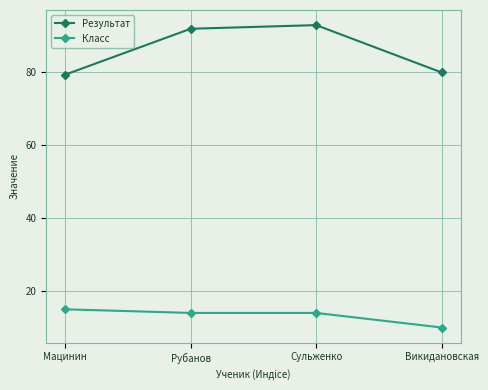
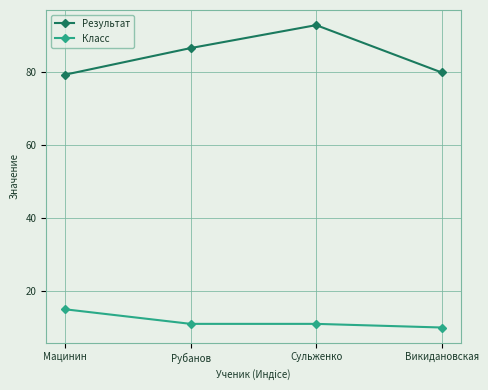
Результат, Рубанов: 92 -> 87
Класс, Рубанов: 14 -> 11
Класс, Сульженко: 14 -> 11
